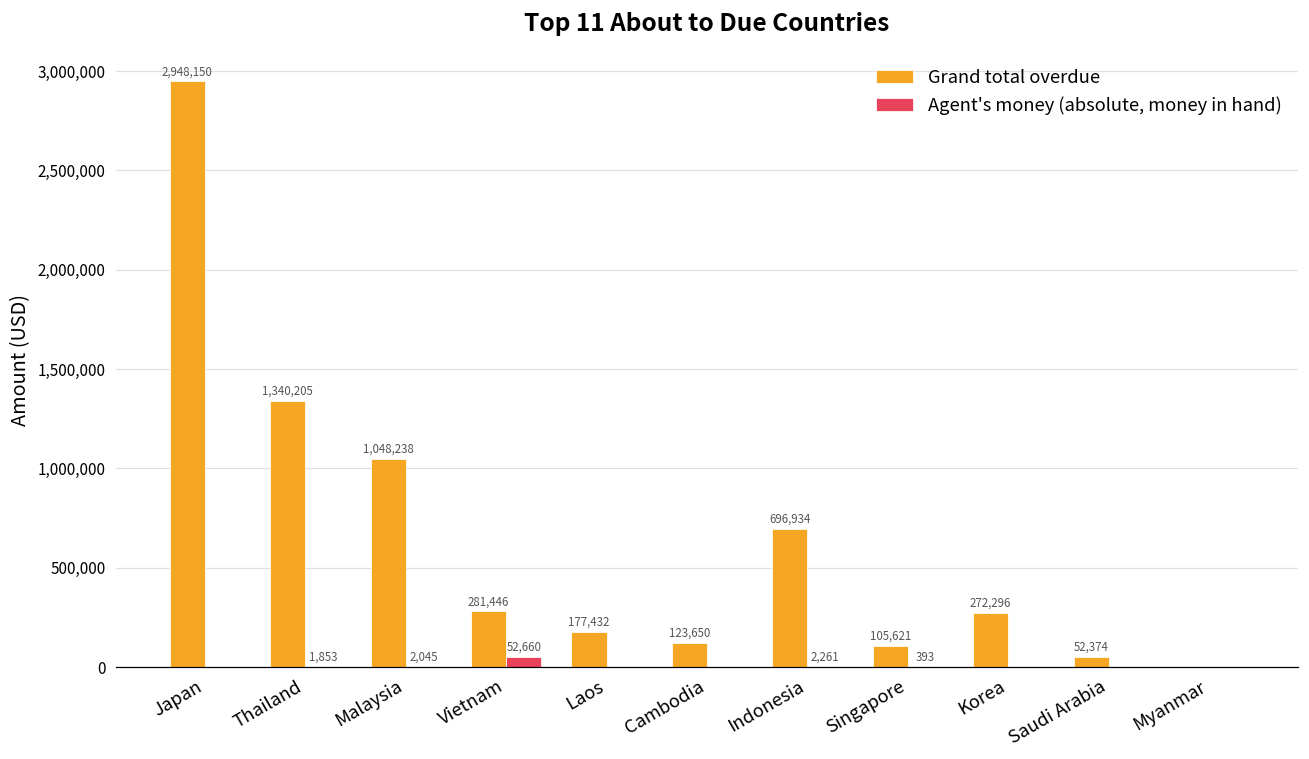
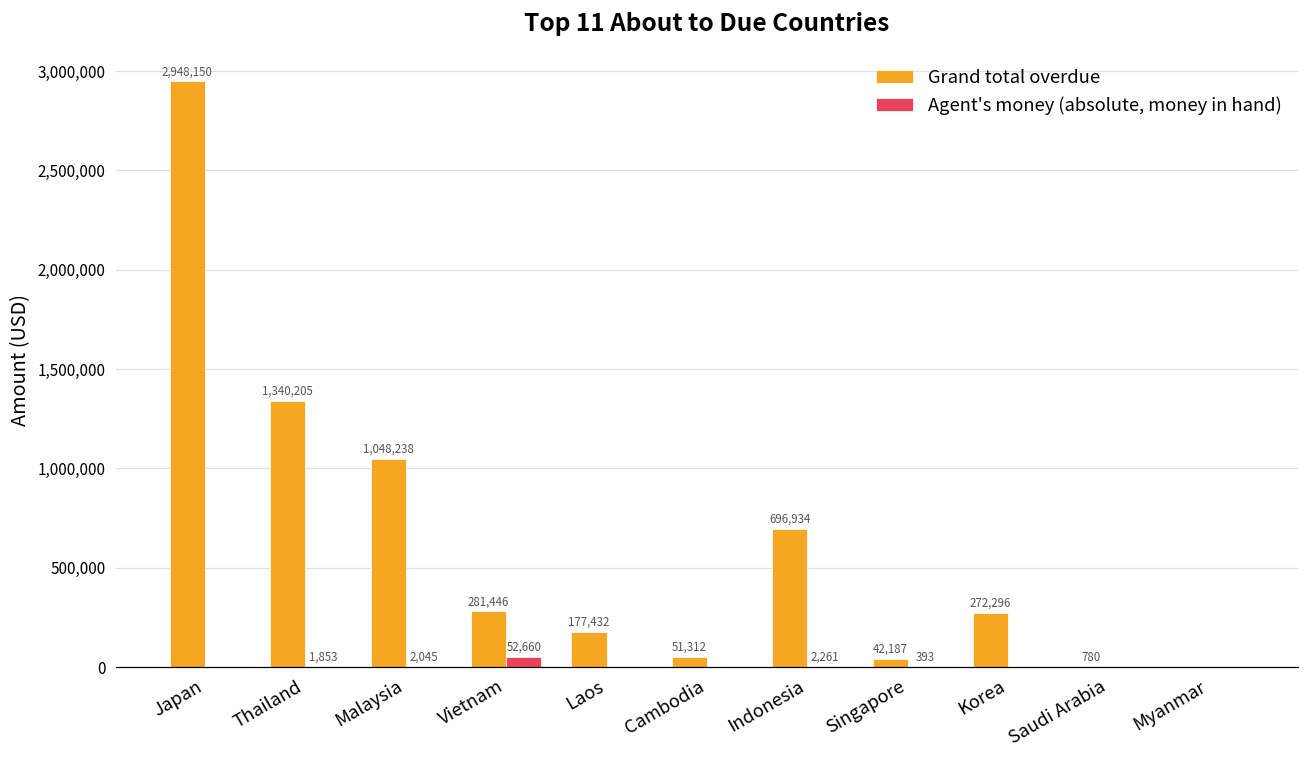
Grand total overdue, Cambodia: 123,650 -> 51,312
Grand total overdue, Singapore: 105,621 -> 42,187
Grand total overdue, Saudi Arabia: 52,374 -> 780
